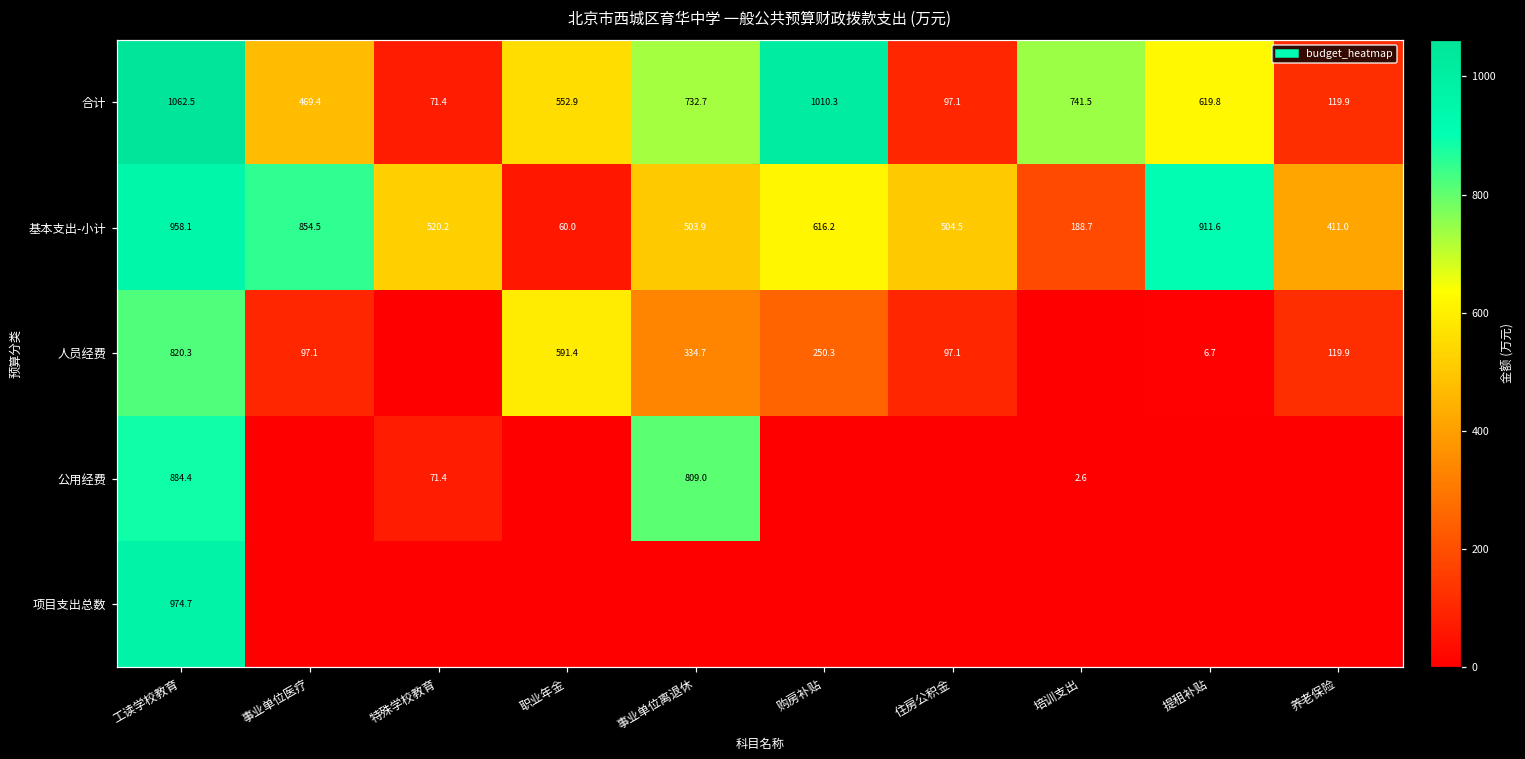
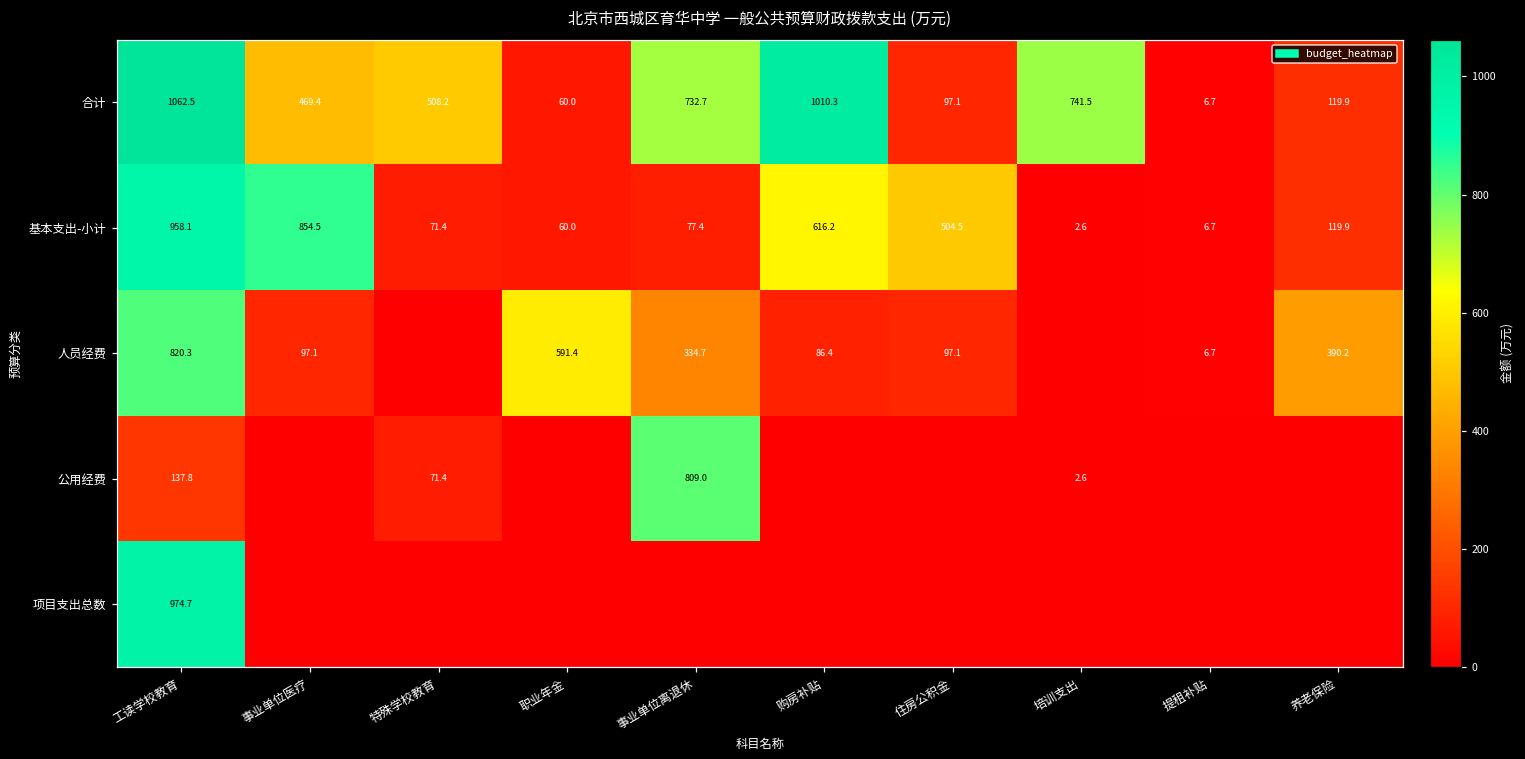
合计, 特殊学校教育: 71.4 -> 508.2
合计, 职业年金: 552.9 -> 60.0
合计, 提租补贴: 619.8 -> 6.7
基本支出-小计, 特殊学校教育: 520.2 -> 71.4
基本支出-小计, 事业单位离退休: 503.9 -> 77.4
基本支出-小计, 培训支出: 188.7 -> 2.6
基本支出-小计, 提租补贴: 911.6 -> 6.7
基本支出-小计, 养老保险: 411.0 -> 119.9
人员经费, 购房补贴: 250.3 -> 86.4
人员经费, 养老保险: 119.9 -> 390.2
公用经费, 工读学校教育: 884.4 -> 137.8
